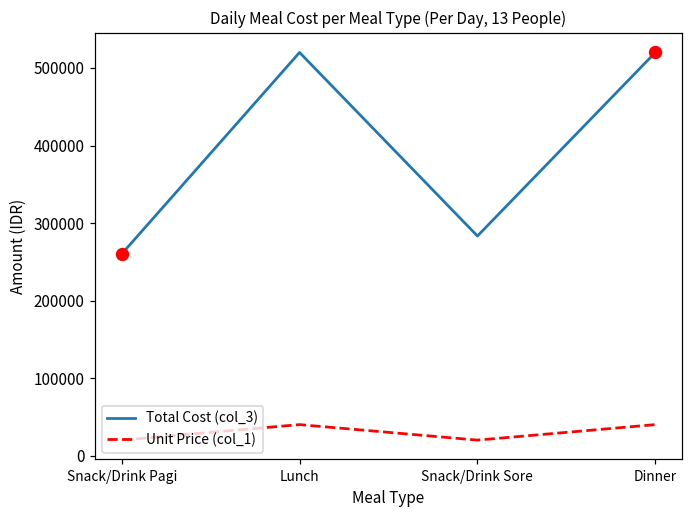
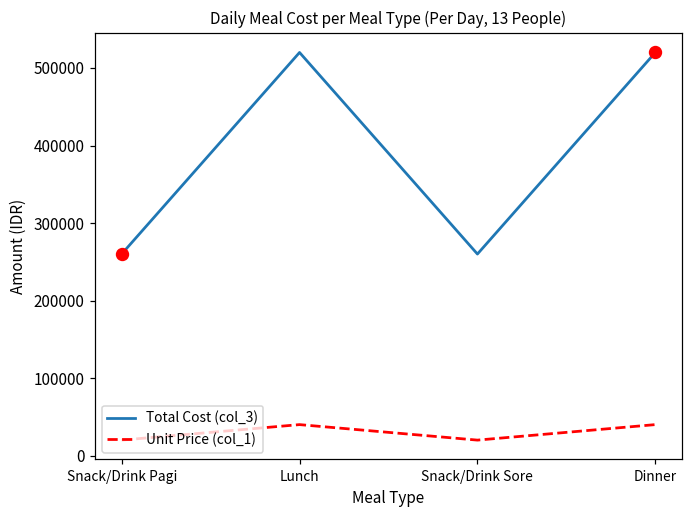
Total Cost (col_3), Snack/Drink Sore: 280000 -> 260000
